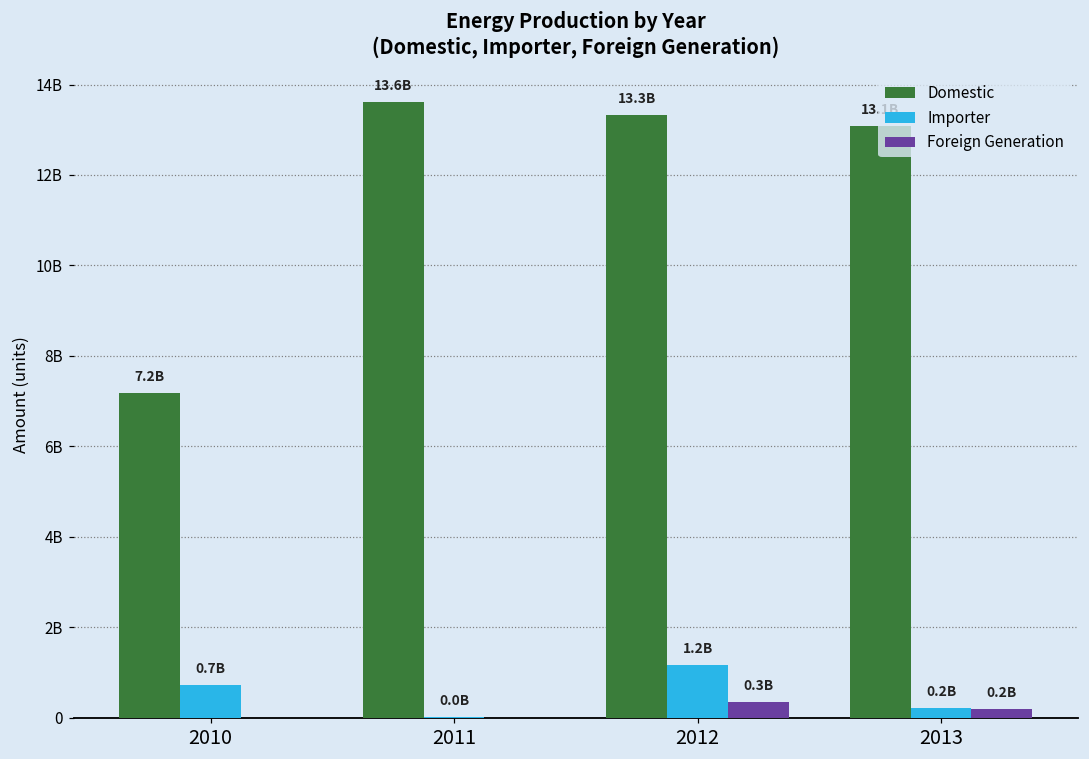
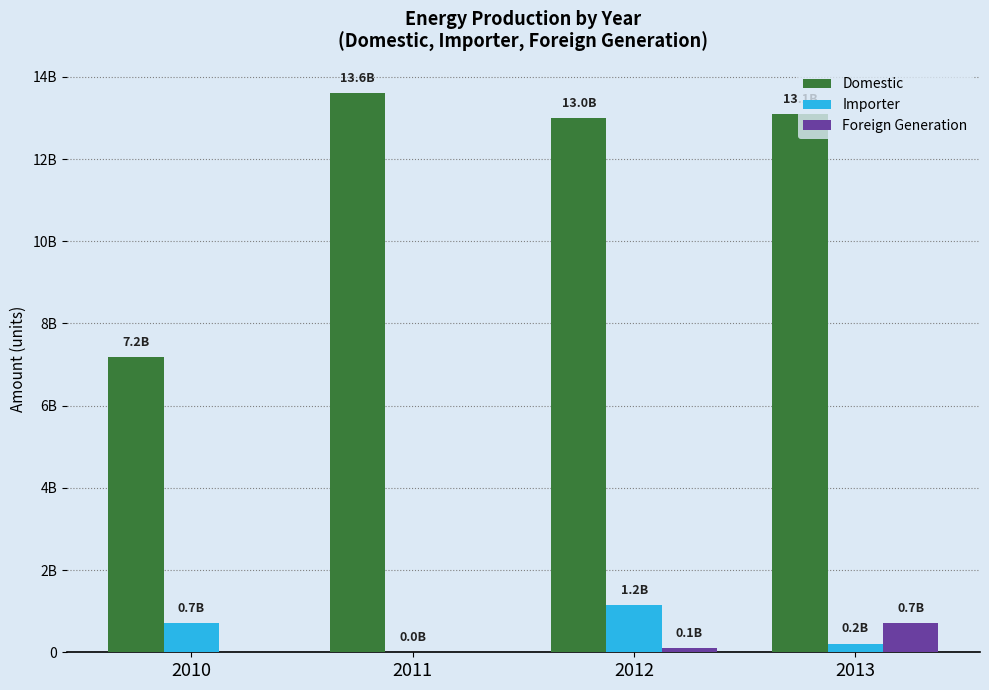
Domestic, 2012: 13.3B -> 13.0B
Foreign Generation, 2012: 0.3B -> 0.1B
Foreign Generation, 2013: 0.2B -> 0.7B
